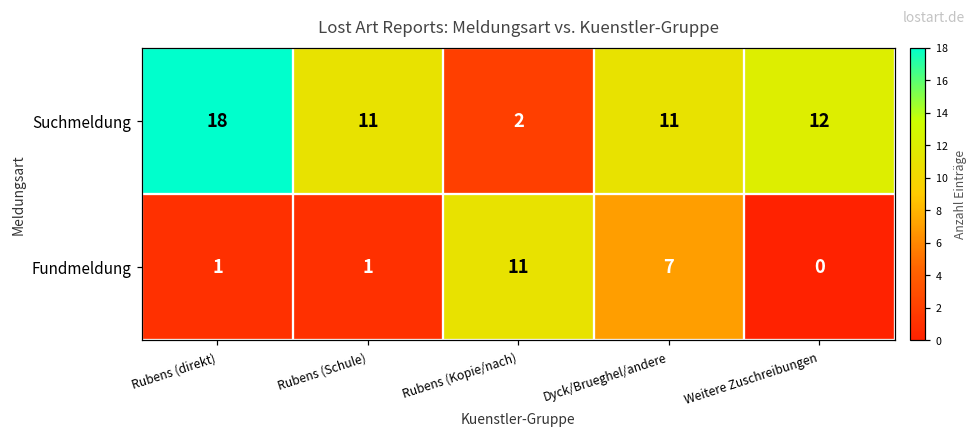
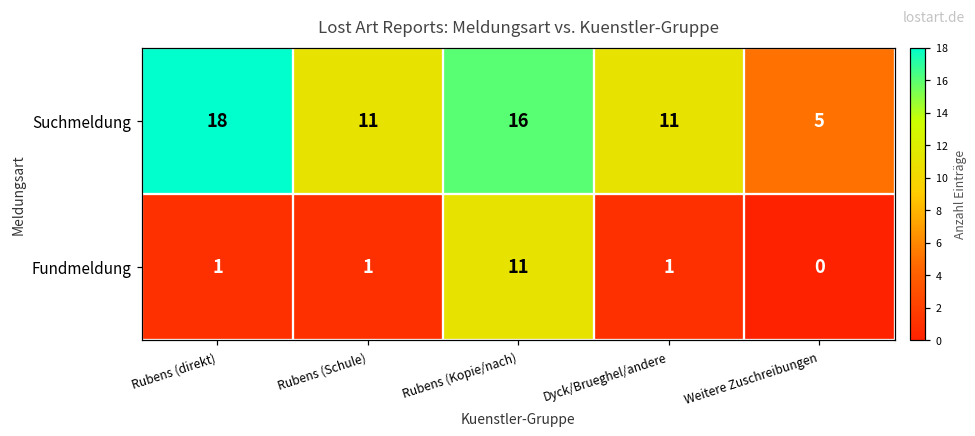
Suchmeldung, Rubens (Kopie/nach): 2 -> 16
Suchmeldung, Weitere Zuschreibungen: 12 -> 5
Fundmeldung, Dyck/Brueghel/andere: 7 -> 1
